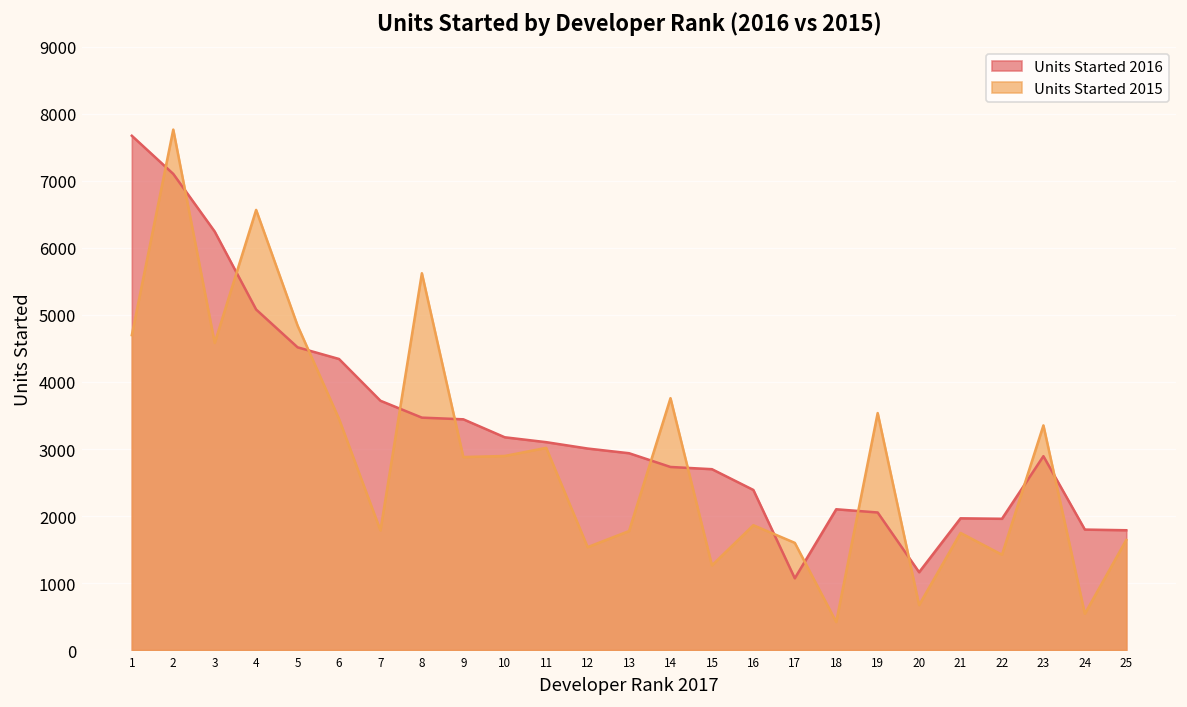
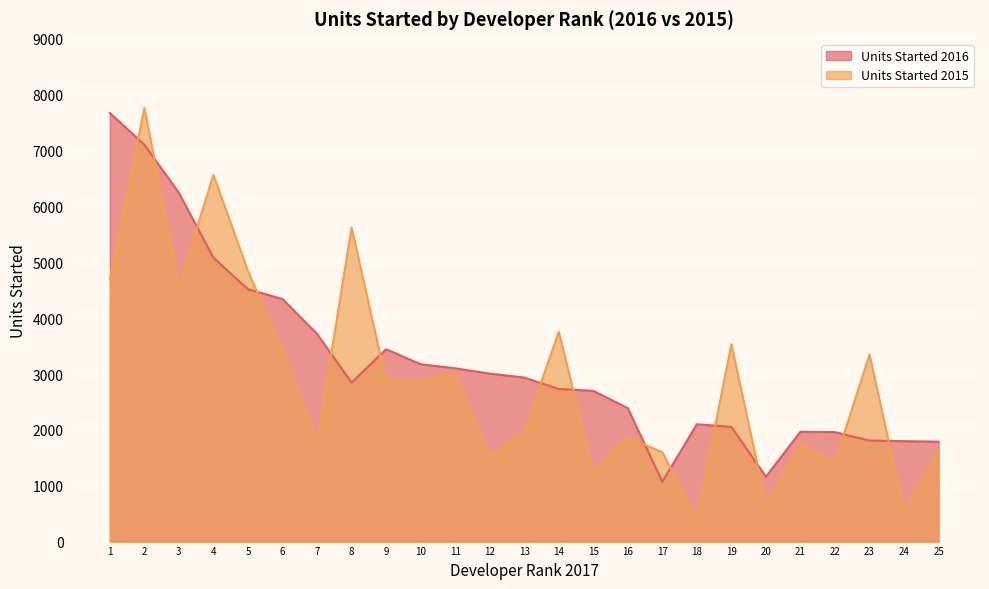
Units Started 2016, 8: 3500 -> 2800
Units Started 2015, 13: 1800 -> 2000
Units Started 2016, 23: 2900 -> 1800
